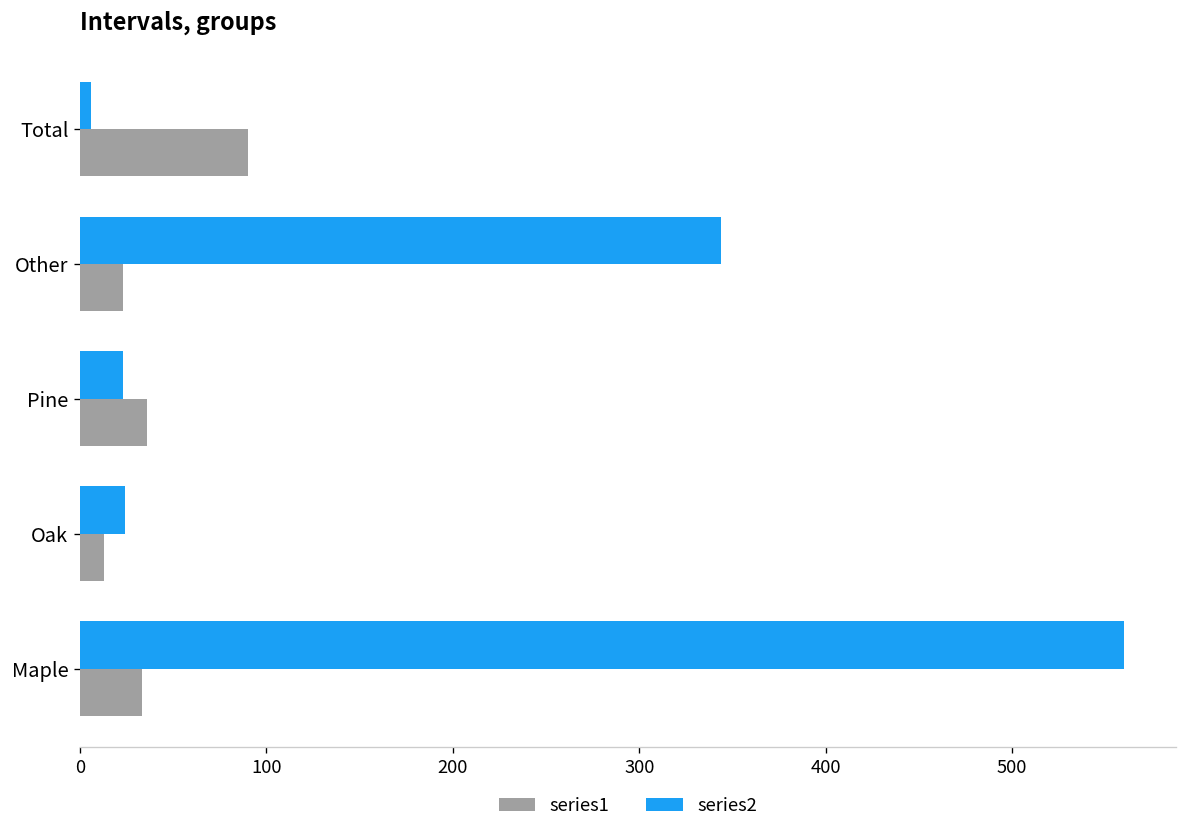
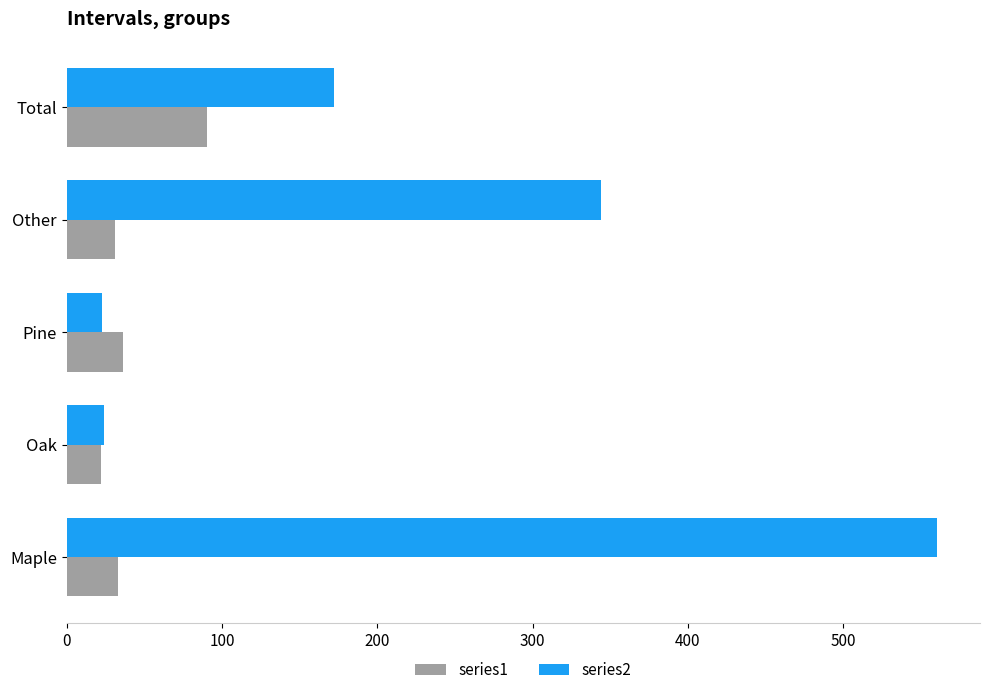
series2, Total: 6 -> 172
series1, Other: 23 -> 31
series1, Oak: 13 -> 22
